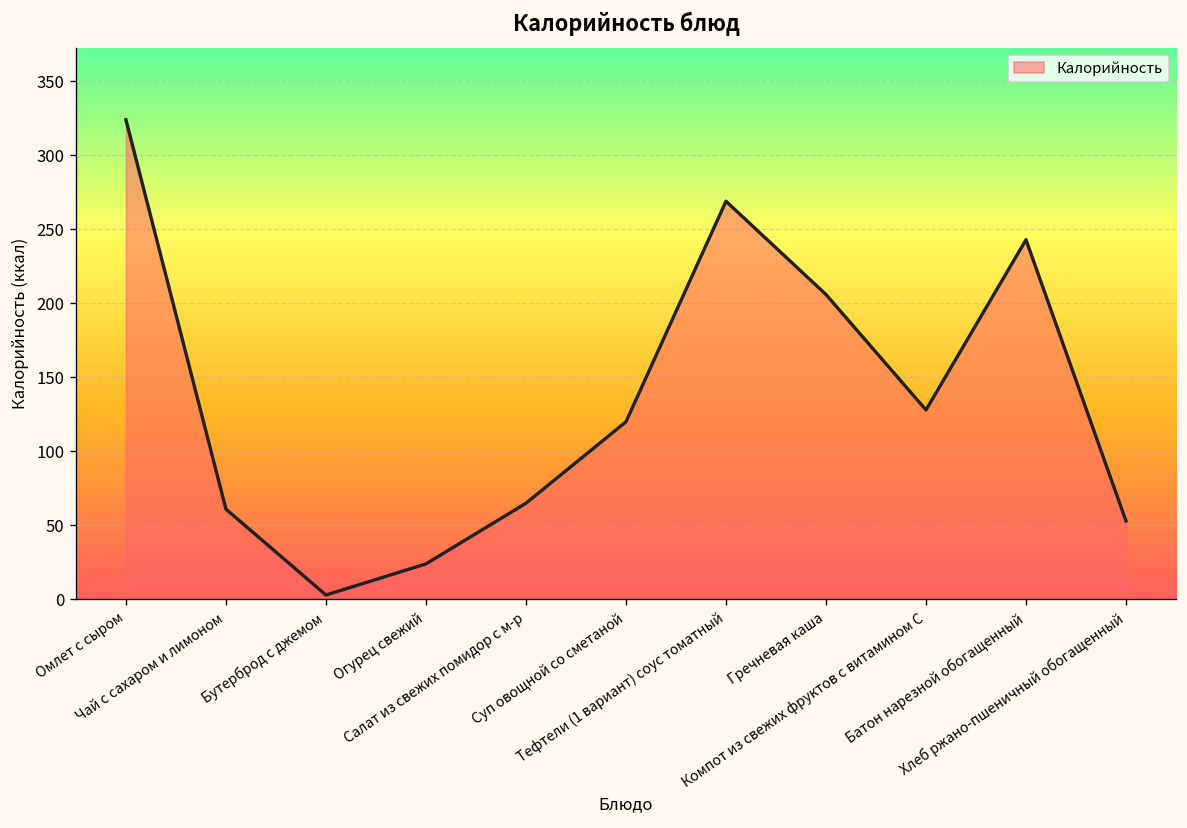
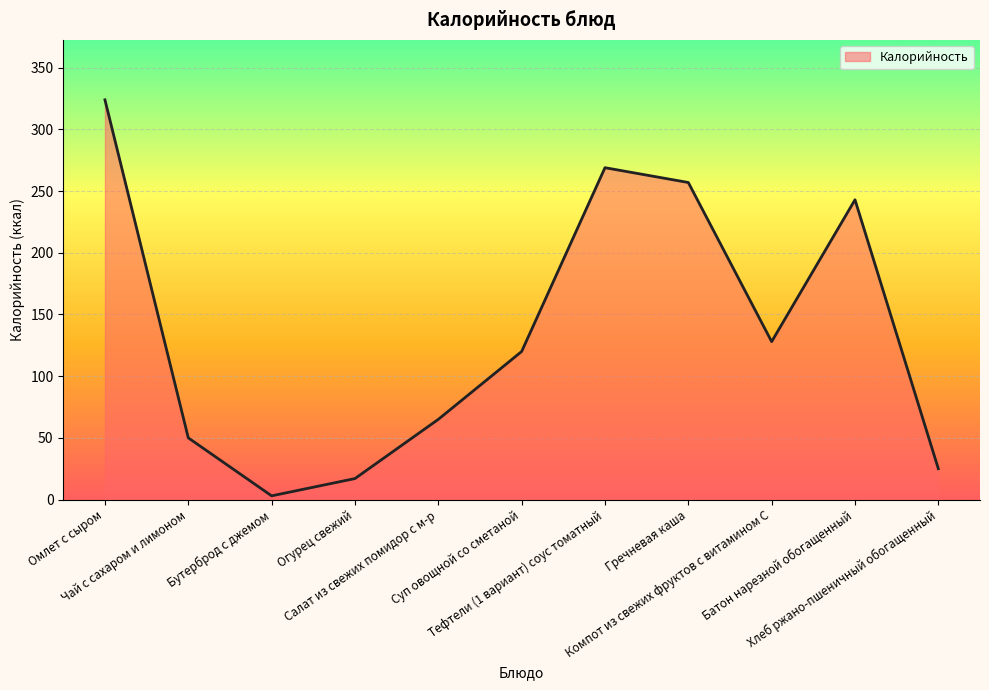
Чай с сахаром и лимоном: 61 -> 50
Огурец свежий: 24 -> 17
Гречневая каша: 206 -> 257
Хлеб ржано-пшеничный обогащенный: 53 -> 25
